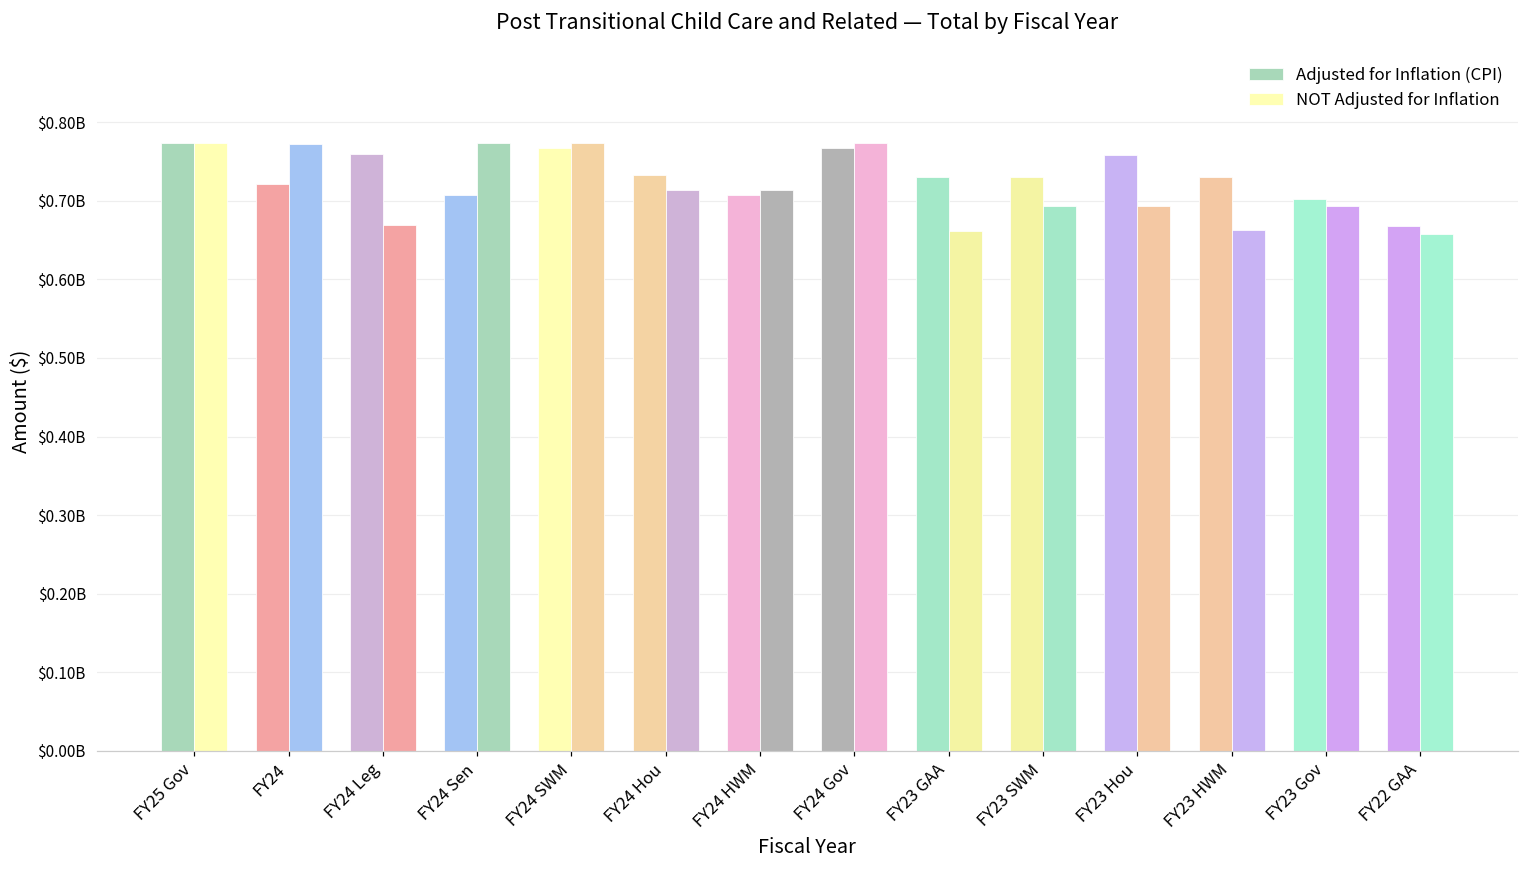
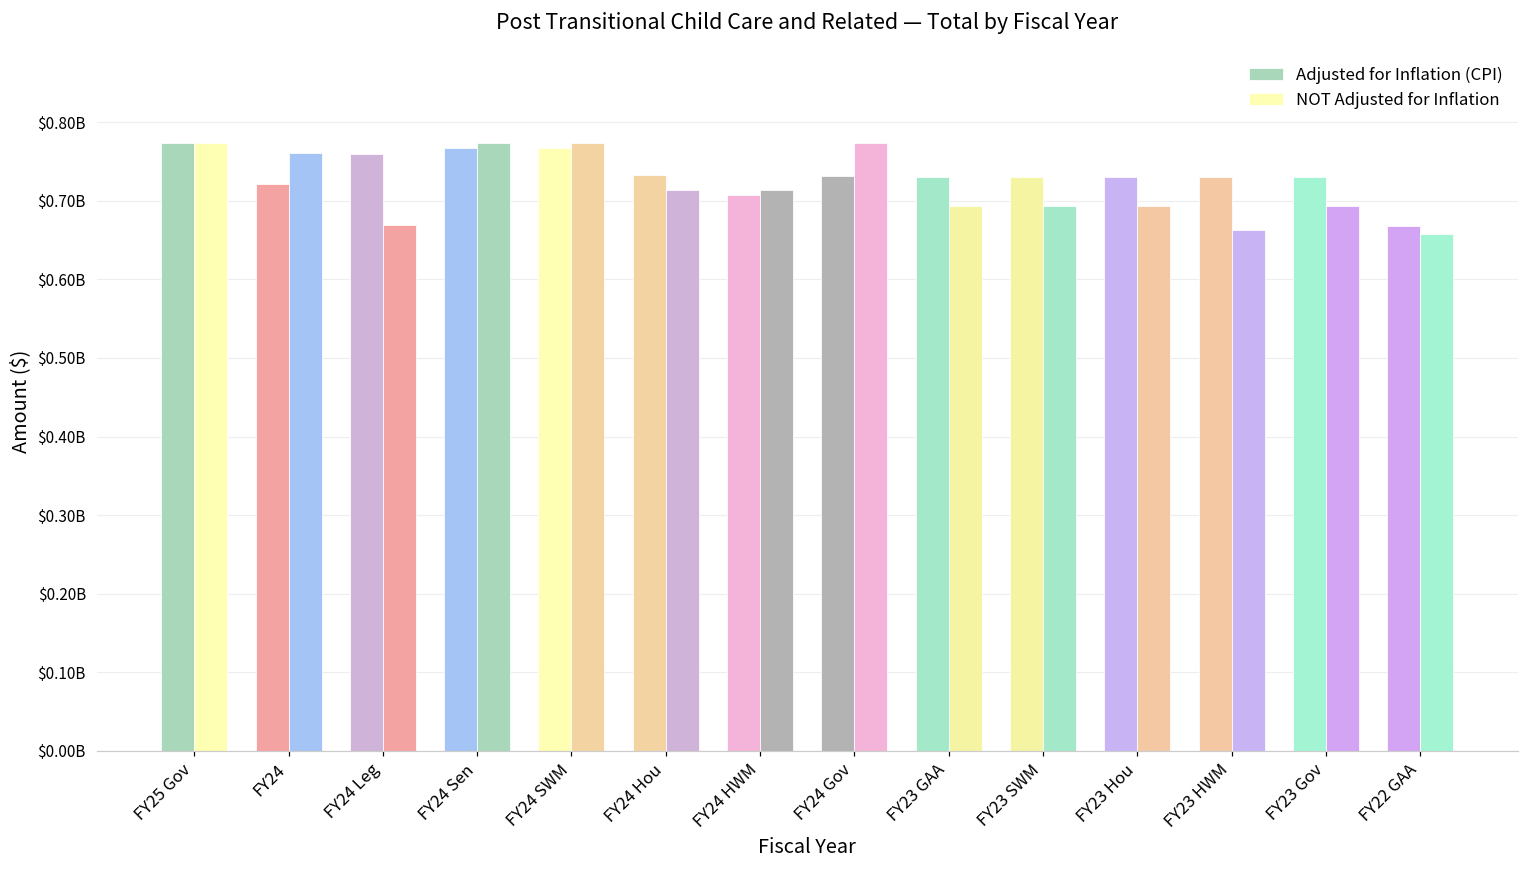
NOT Adjusted for Inflation, FY24: $770000000 -> $760000000
Adjusted for Inflation (CPI), FY24 Sen: $710000000 -> $770000000
Adjusted for Inflation (CPI), FY24 Gov: $770000000 -> $730000000
NOT Adjusted for Inflation, FY23 GAA: $660000000 -> $690000000
Adjusted for Inflation (CPI), FY23 Hou: $760000000 -> $730000000
Adjusted for Inflation (CPI), FY23 Gov: $700000000 -> $730000000
